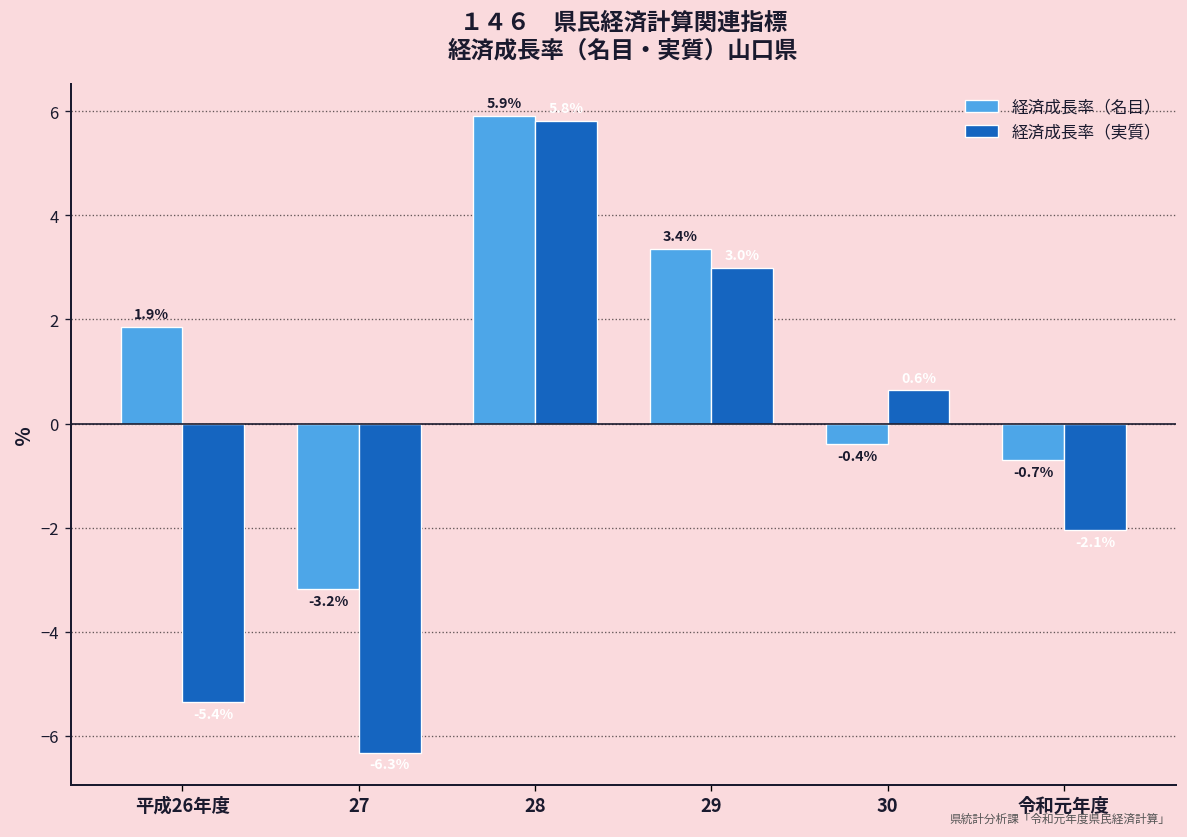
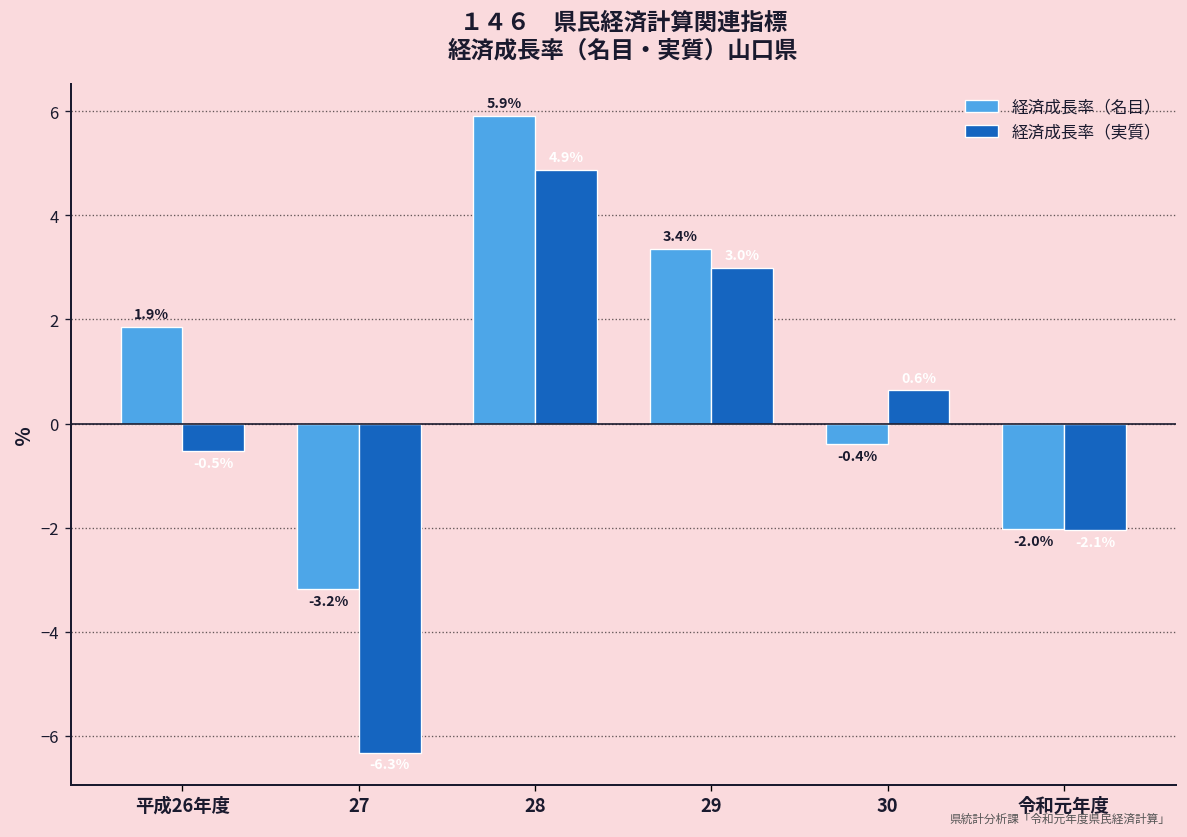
経済成長率（実質）, 平成26年度: -5.4 -> -0.5
経済成長率（実質）, 28: 5.8 -> 4.9
経済成長率（名目）, 令和元年度: -0.7% -> -2.0%
